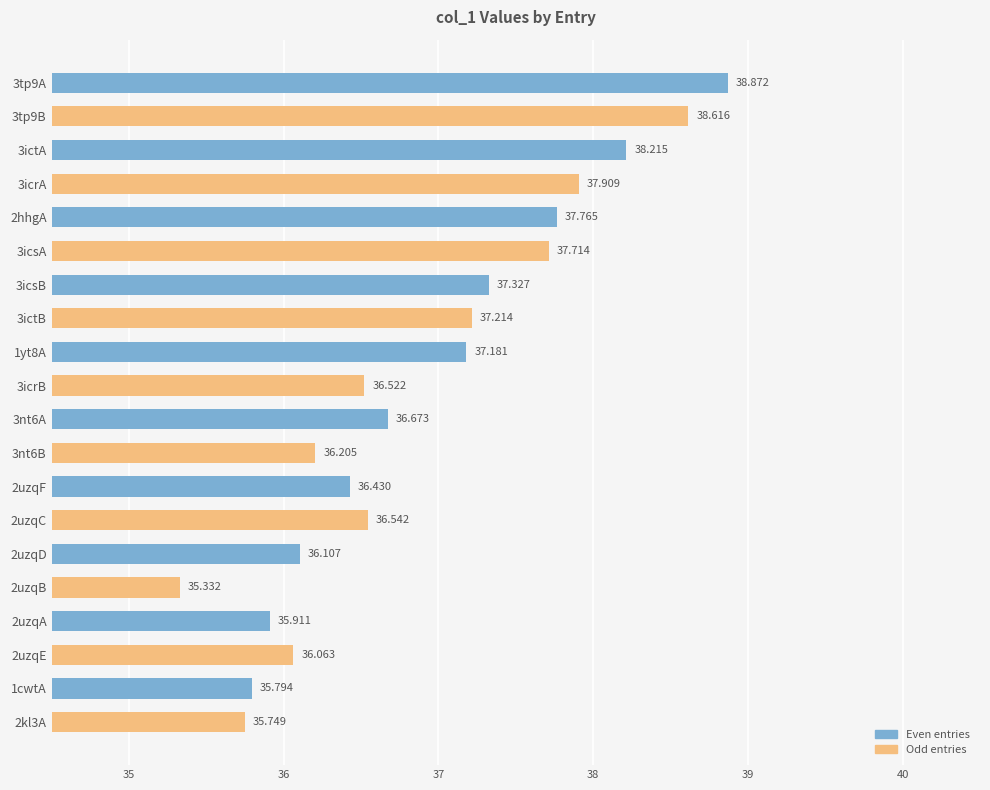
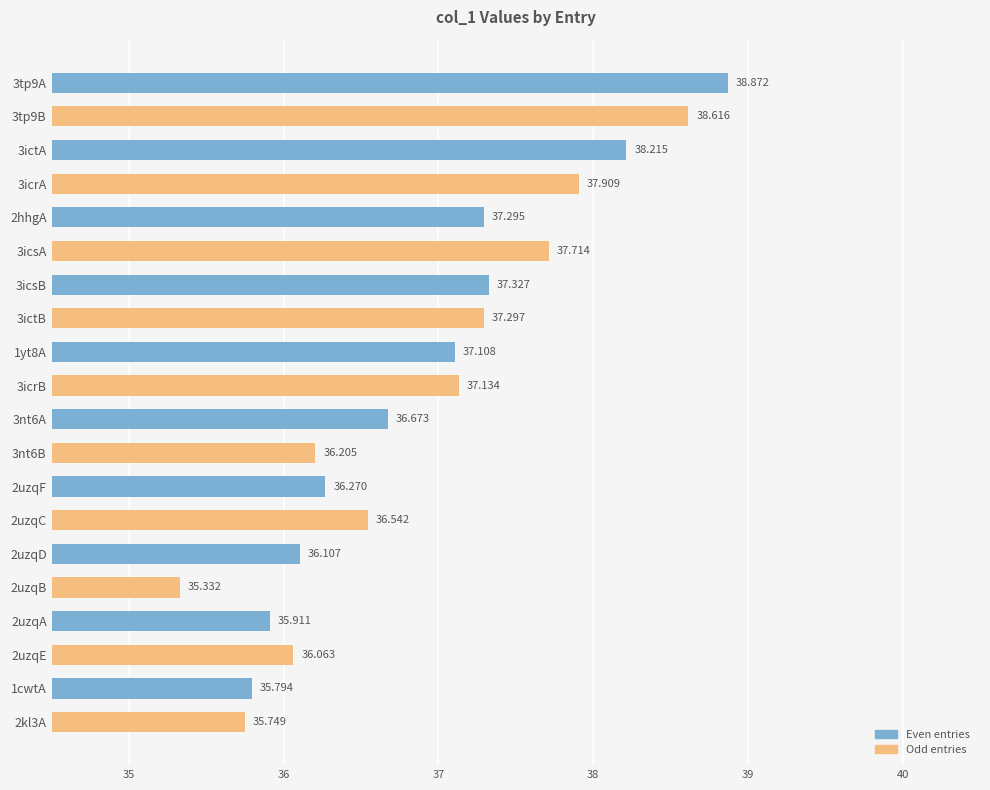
2hhgA: 37.765 -> 37.295
3ictB: 37.214 -> 37.297
1yt8A: 37.181 -> 37.108
3icrB: 36.522 -> 37.134
2uzqF: 36.430 -> 36.270
